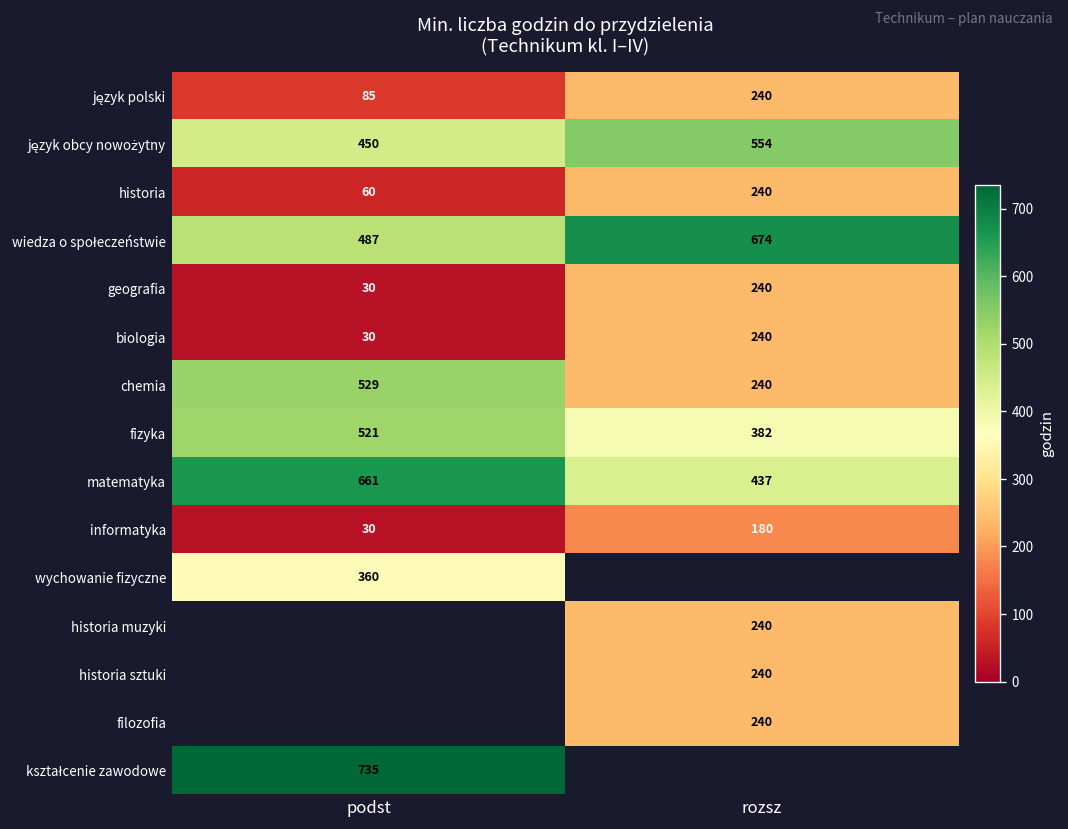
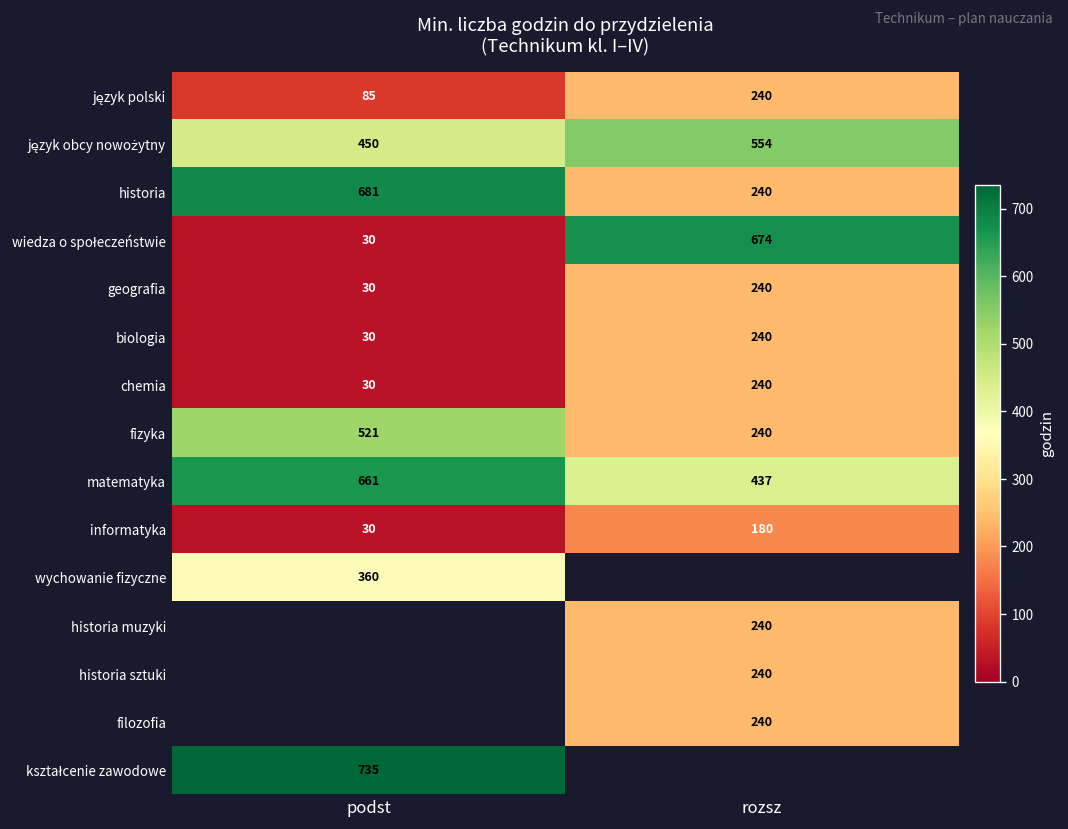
historia, podst: 60 -> 681
wiedza o społeczeństwie, podst: 487 -> 30
chemia, podst: 529 -> 30
fizyka, rozsz: 382 -> 240
